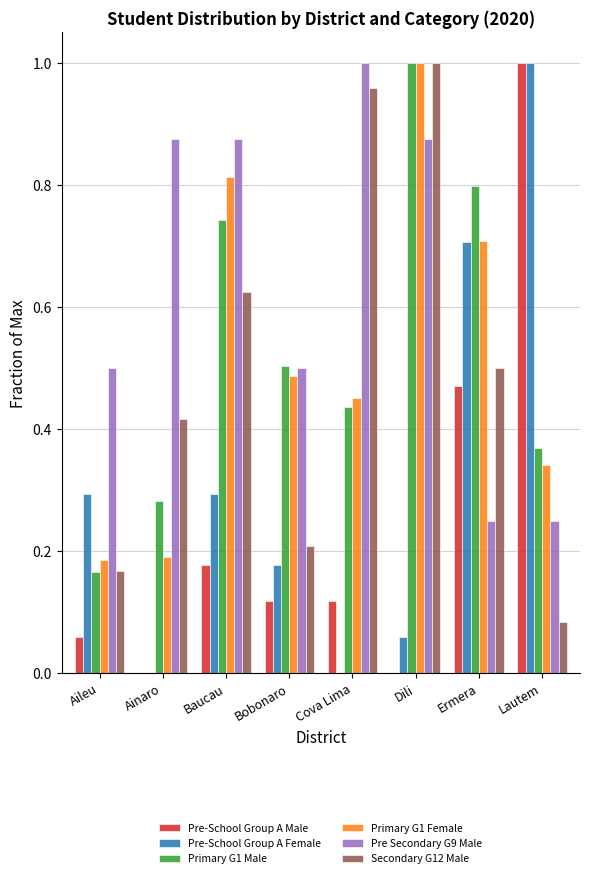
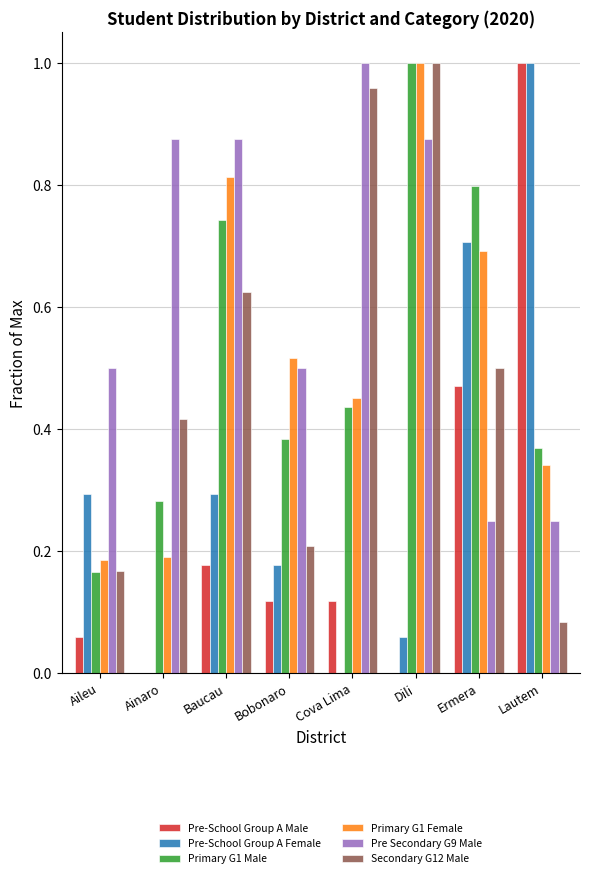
Primary G1 Male, Bobonaro: 0.50 -> 0.38
Primary G1 Female, Bobonaro: 0.49 -> 0.52
Primary G1 Female, Ermera: 0.71 -> 0.69
